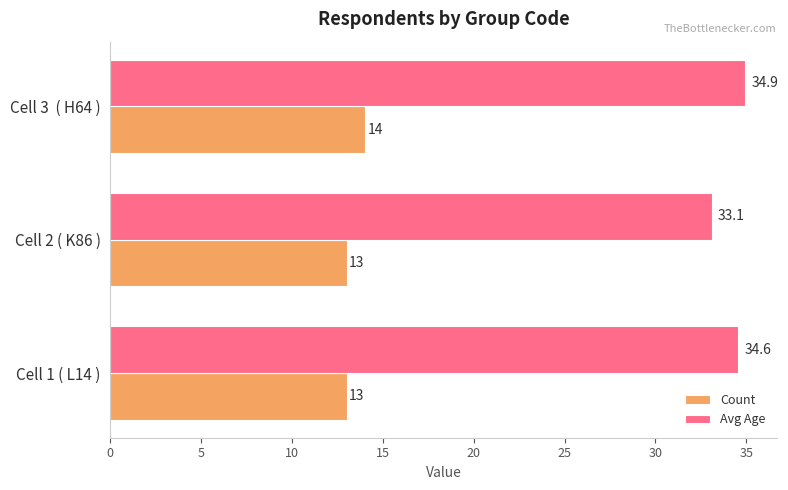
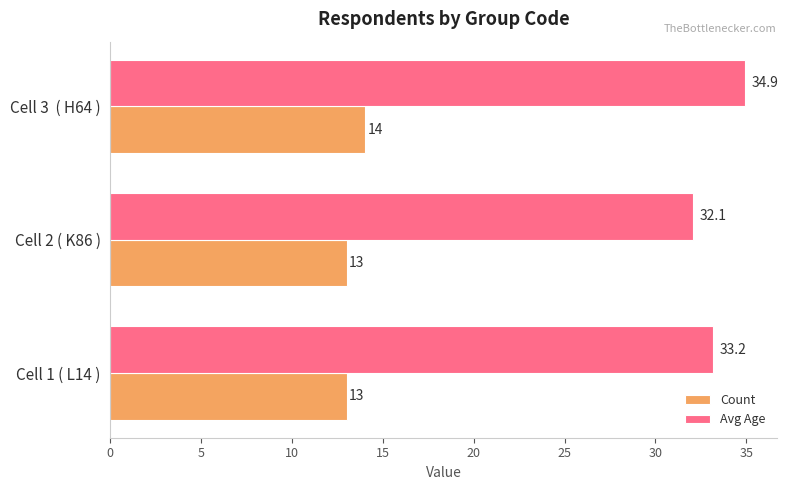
Avg Age, Cell 2 ( K86 ): 33.1 -> 32.1
Avg Age, Cell 1 ( L14 ): 34.6 -> 33.2
